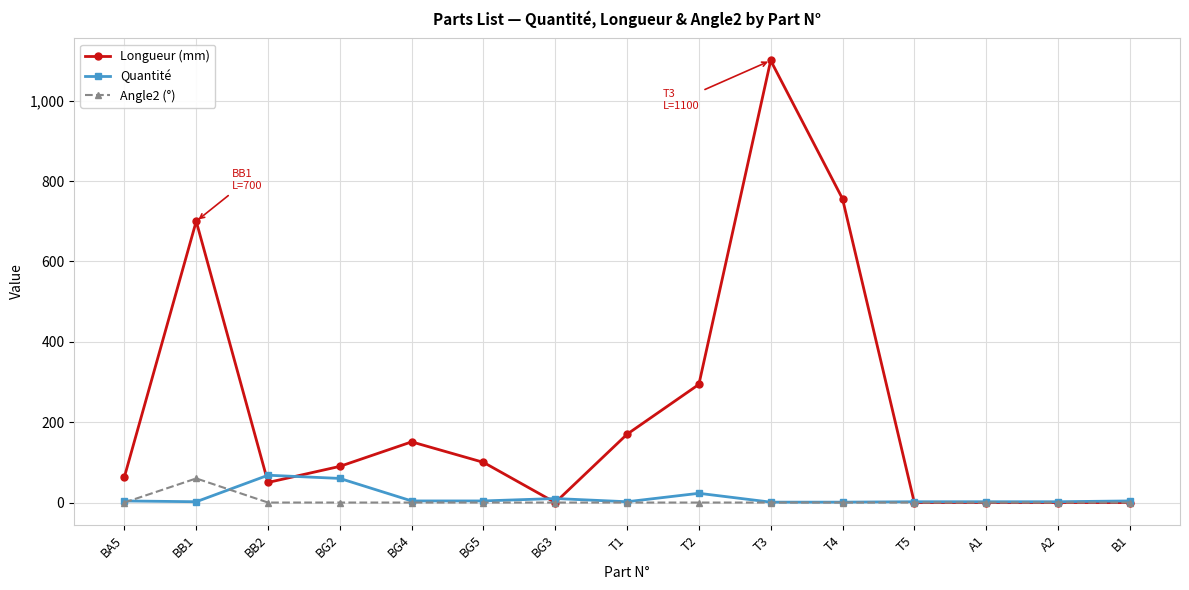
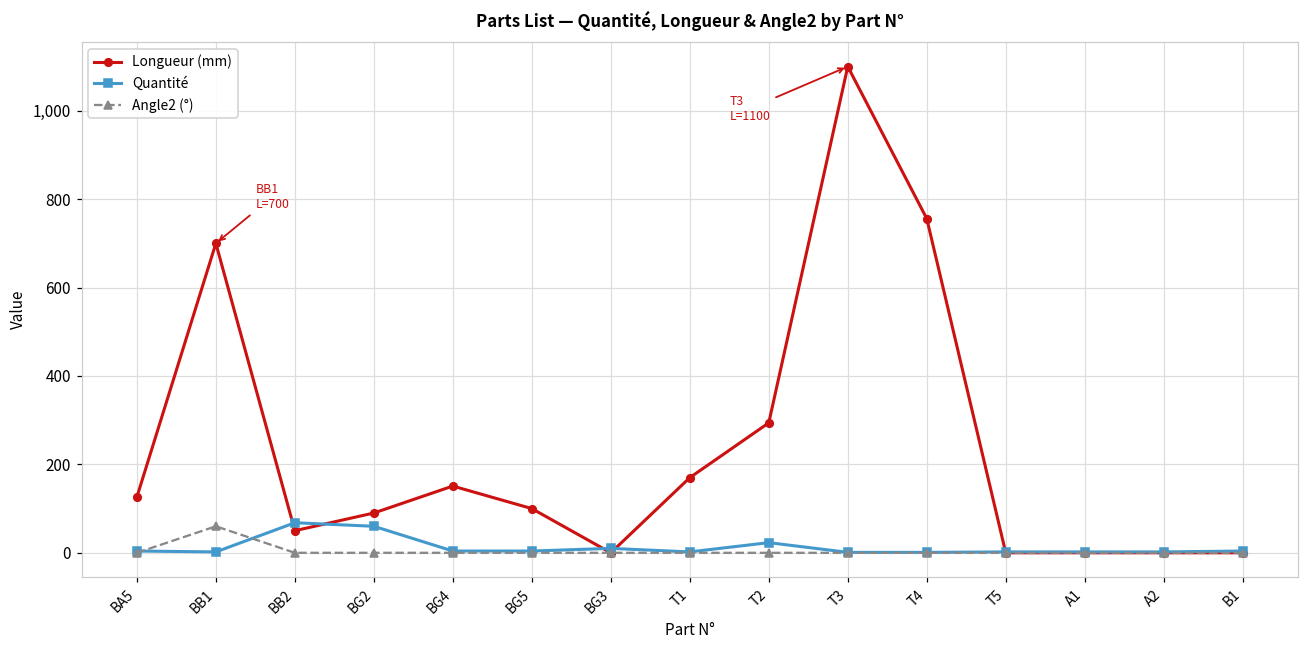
Longueur (mm), BA5: 60 -> 130
